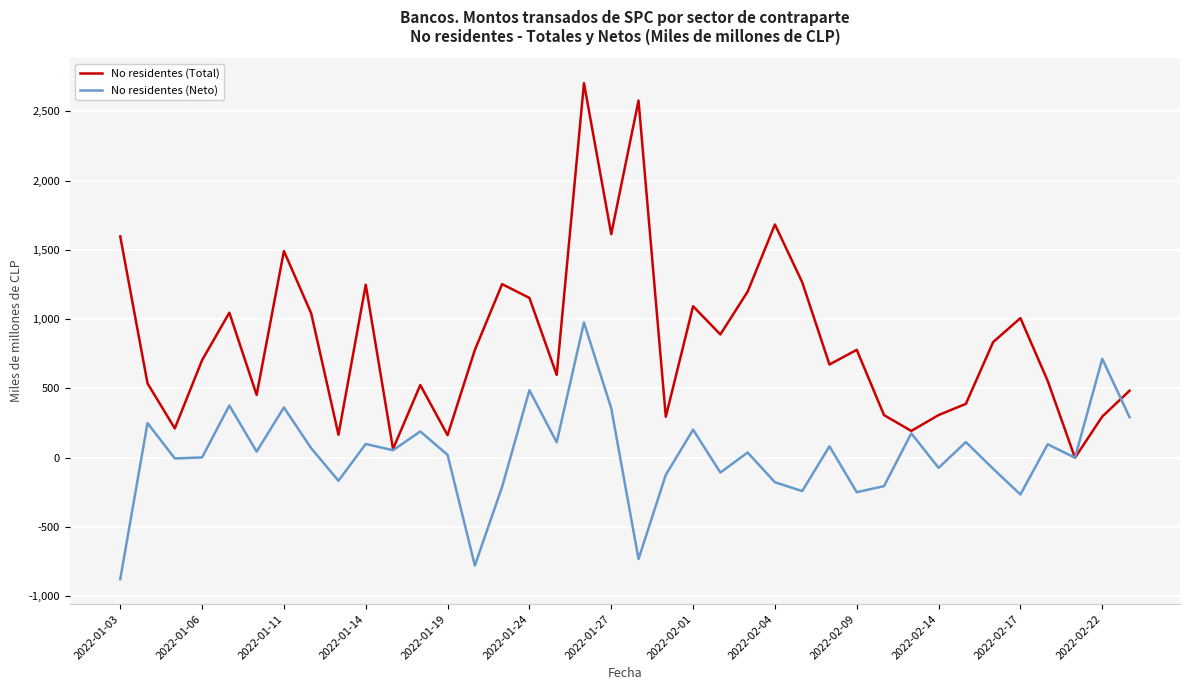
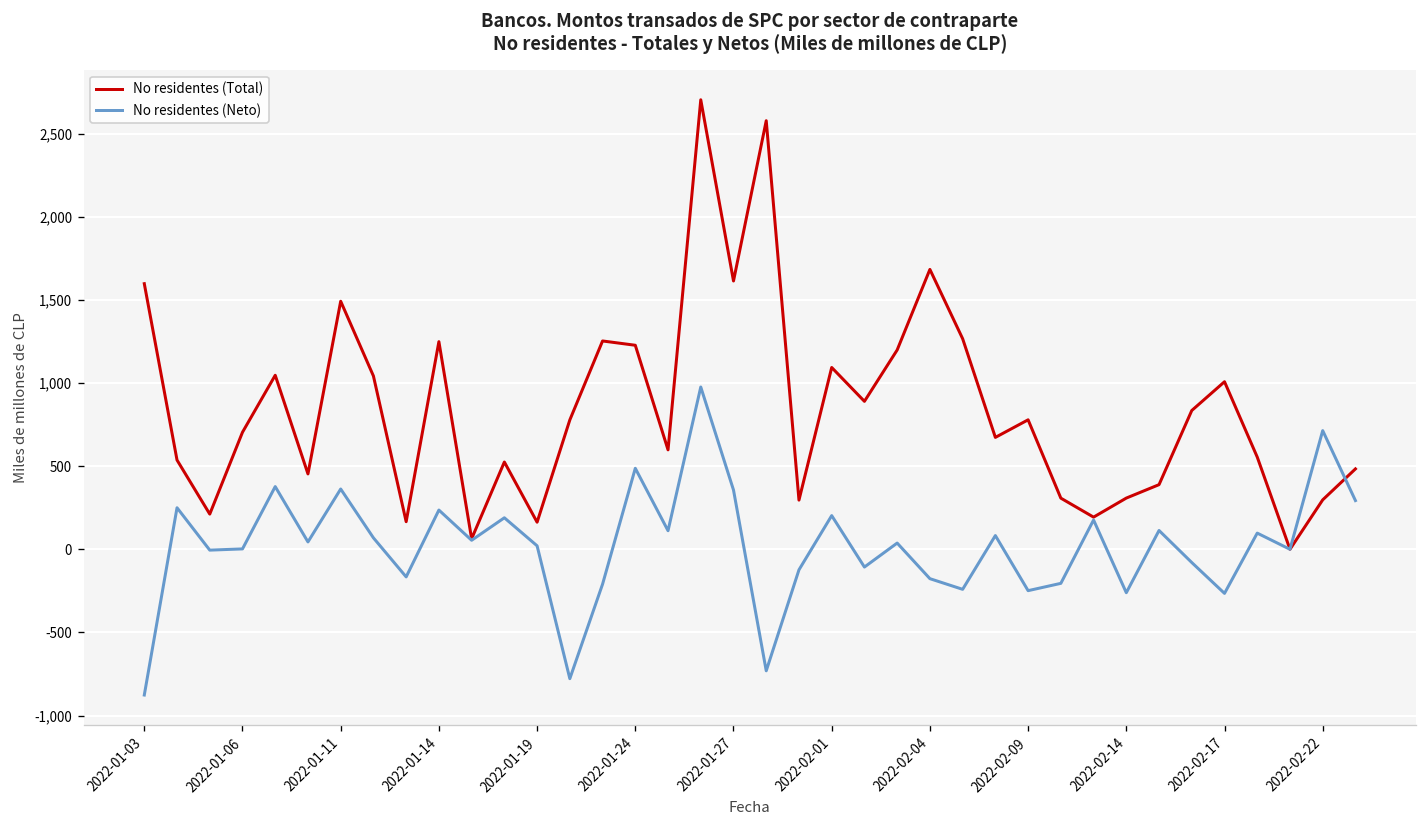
No residentes (Neto), 2022-01-14: 100 -> 240
No residentes (Total), 2022-01-24: 1,150 -> 1,230
No residentes (Neto), 2022-02-14: -70 -> -260
